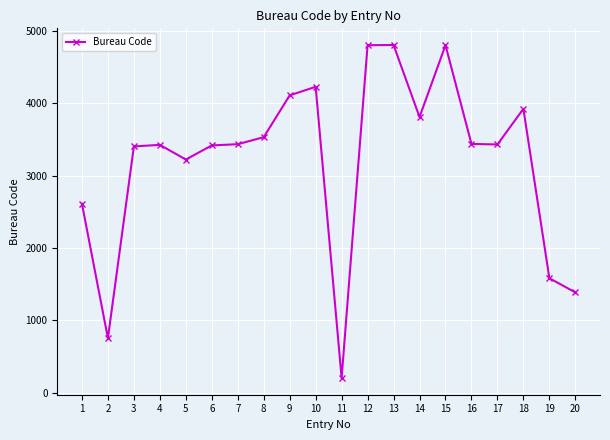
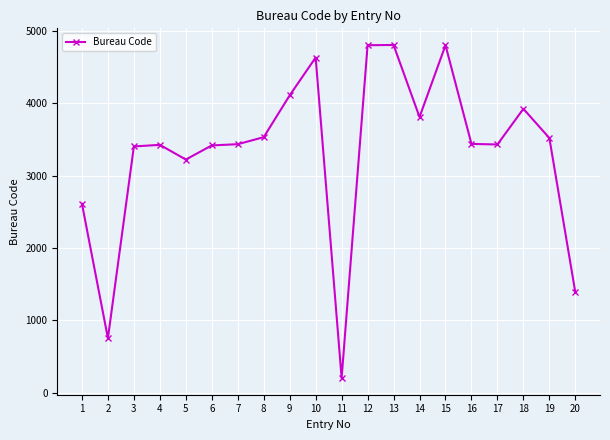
10: 4200 -> 4600
19: 1600 -> 3500
